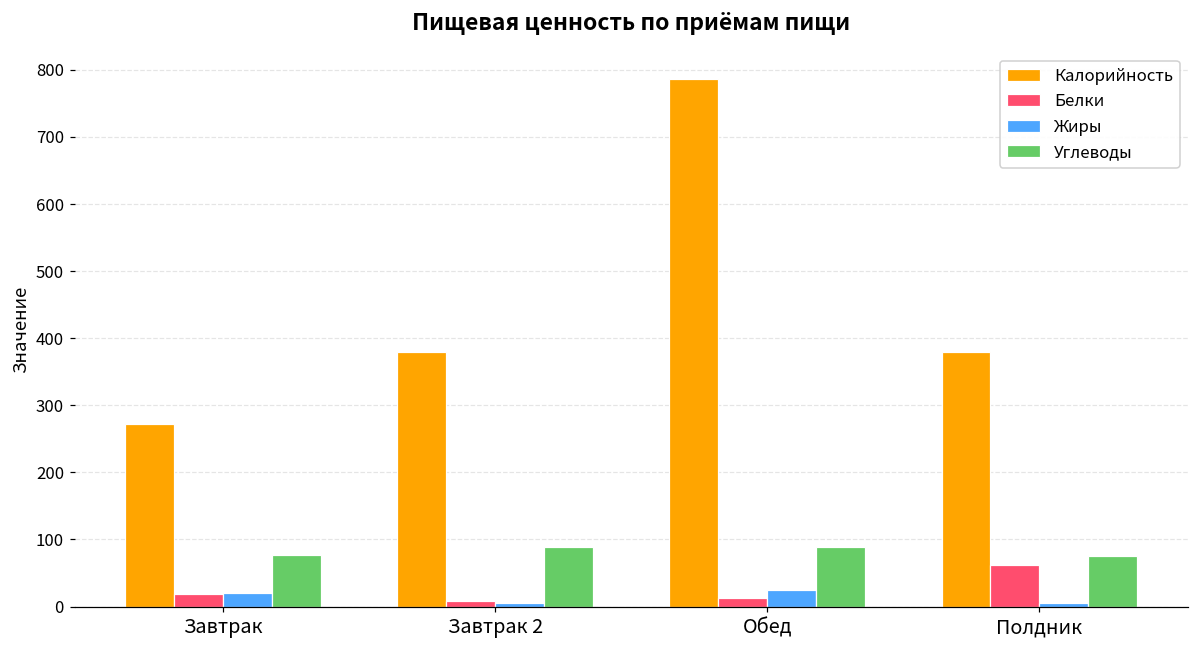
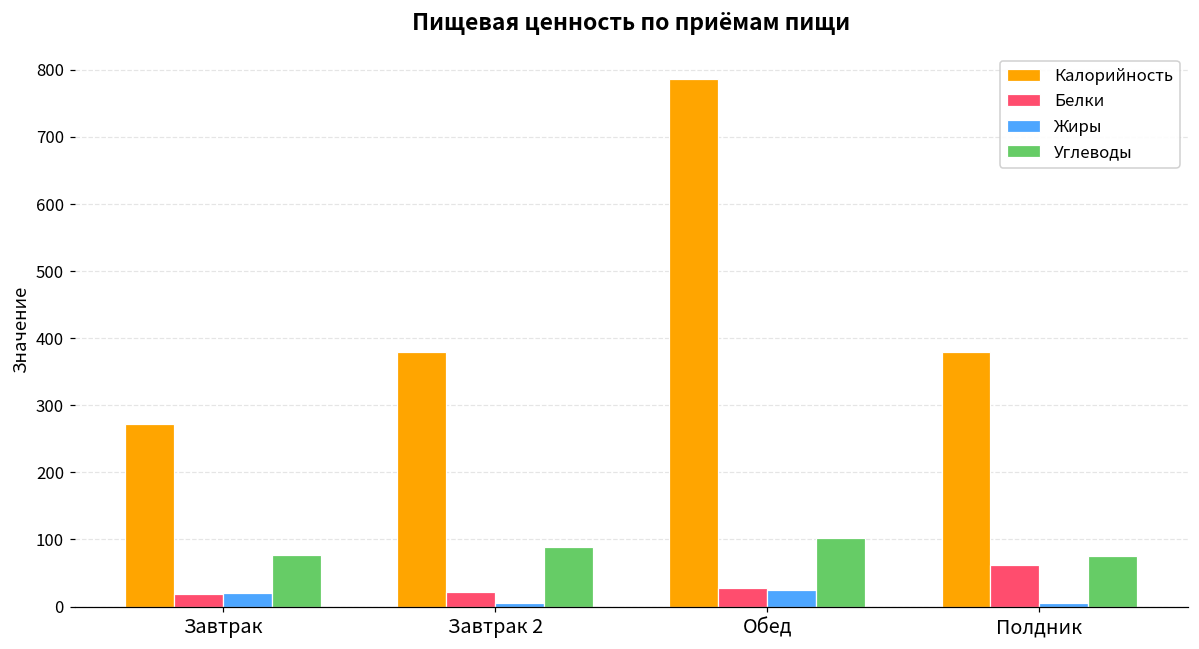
Белки, Завтрак 2: 10 -> 20
Белки, Обед: 10 -> 30
Углеводы, Обед: 90 -> 100
